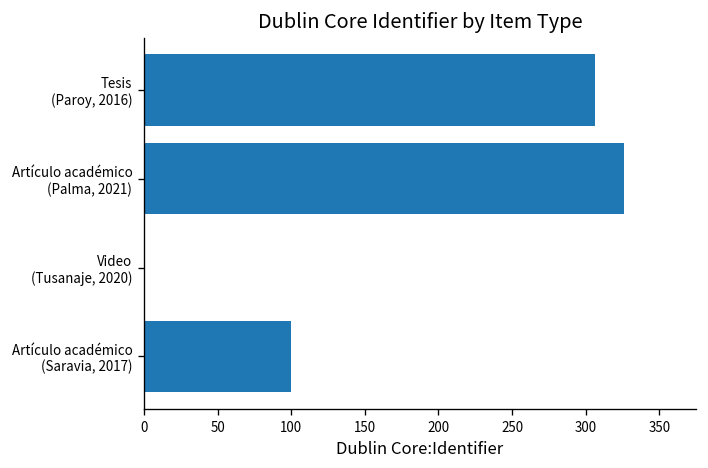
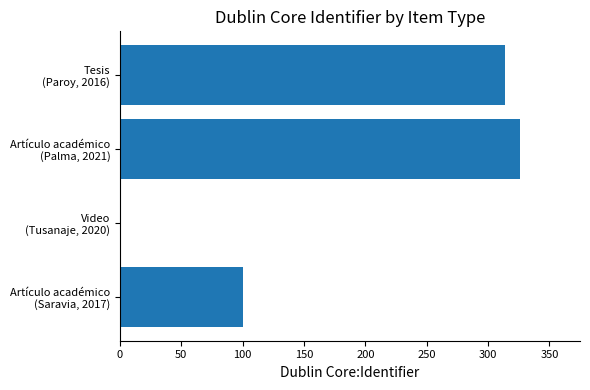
Tesis (Paroy, 2016): 306 -> 314
